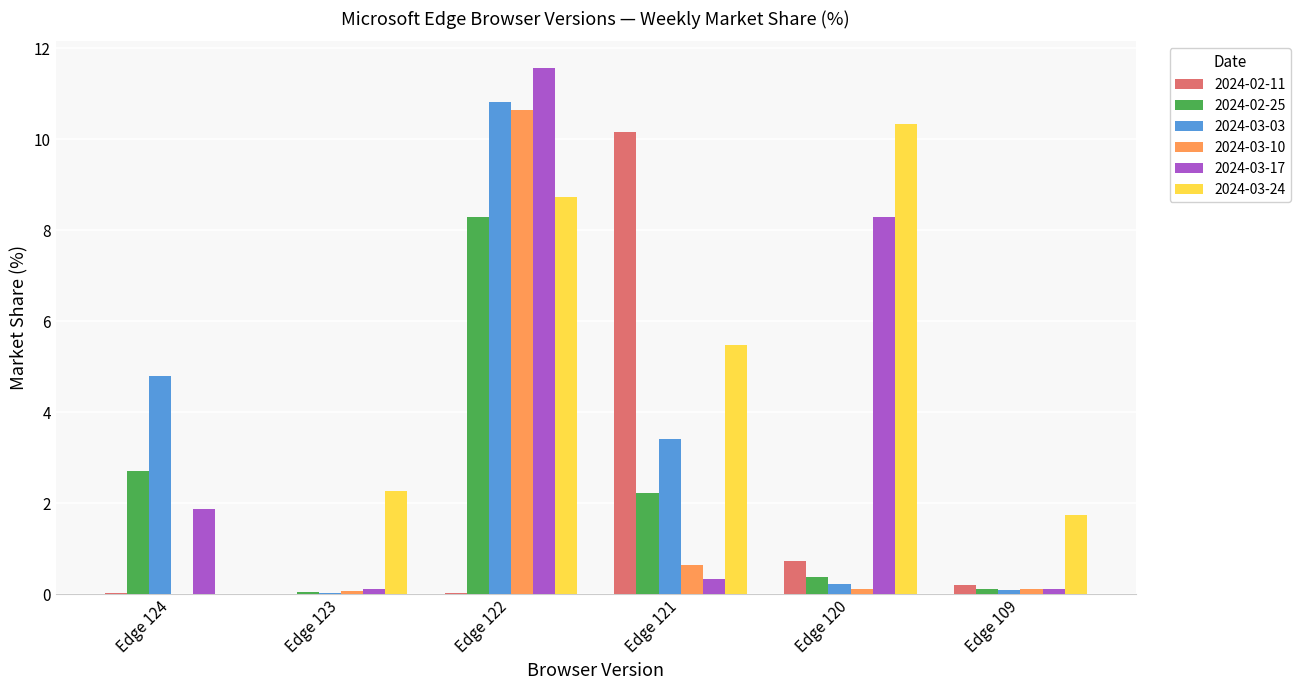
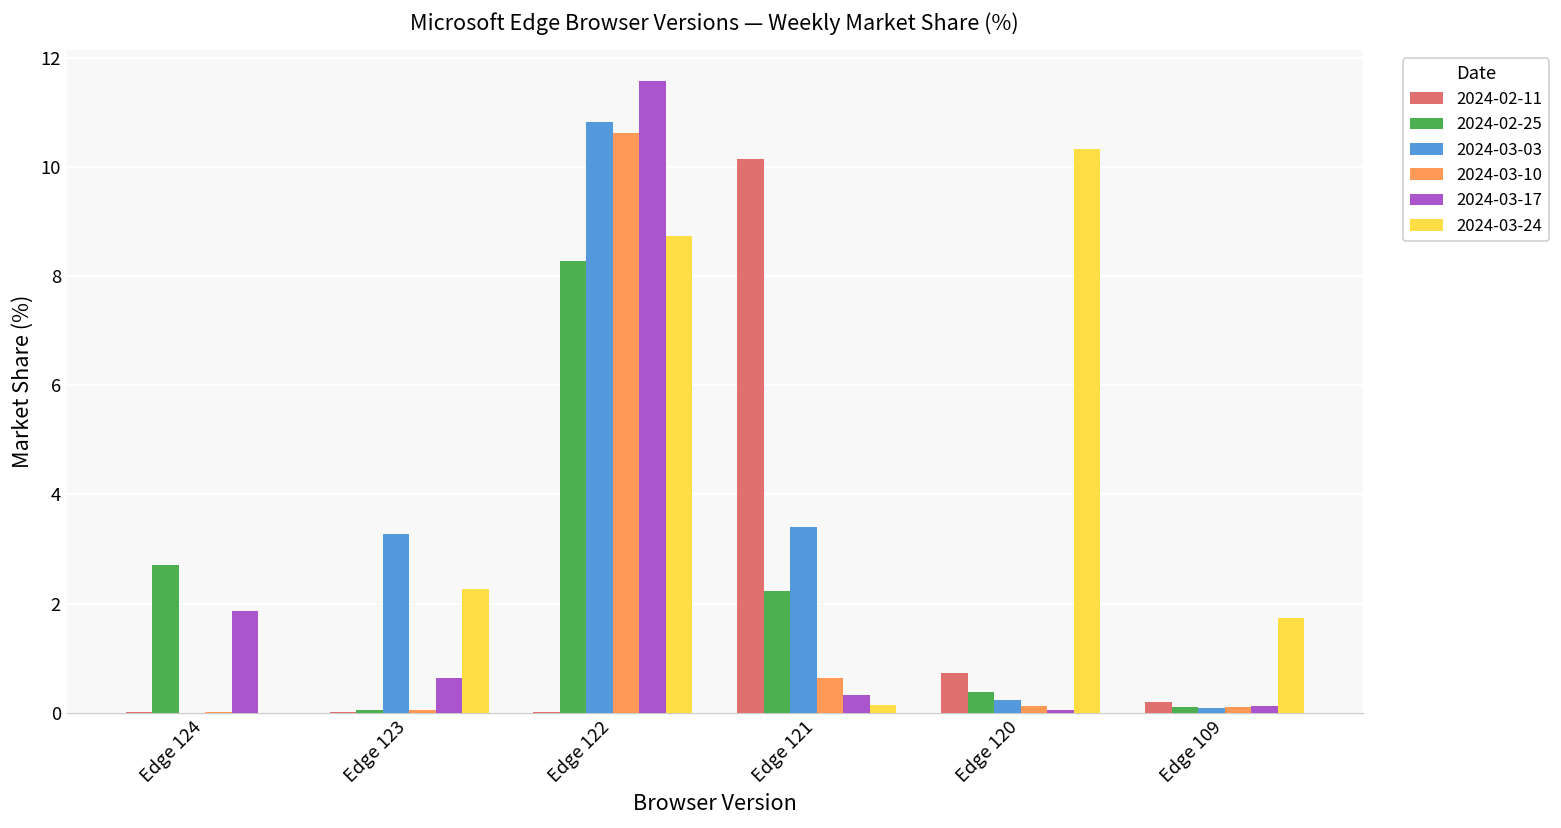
2024-03-03, Edge 124: 4.8 -> 0.0
2024-03-03, Edge 123: 0.0 -> 3.3
2024-03-17, Edge 123: 0.1 -> 0.6
2024-03-24, Edge 121: 5.5 -> 0.2
2024-03-17, Edge 120: 8.3 -> 0.1
